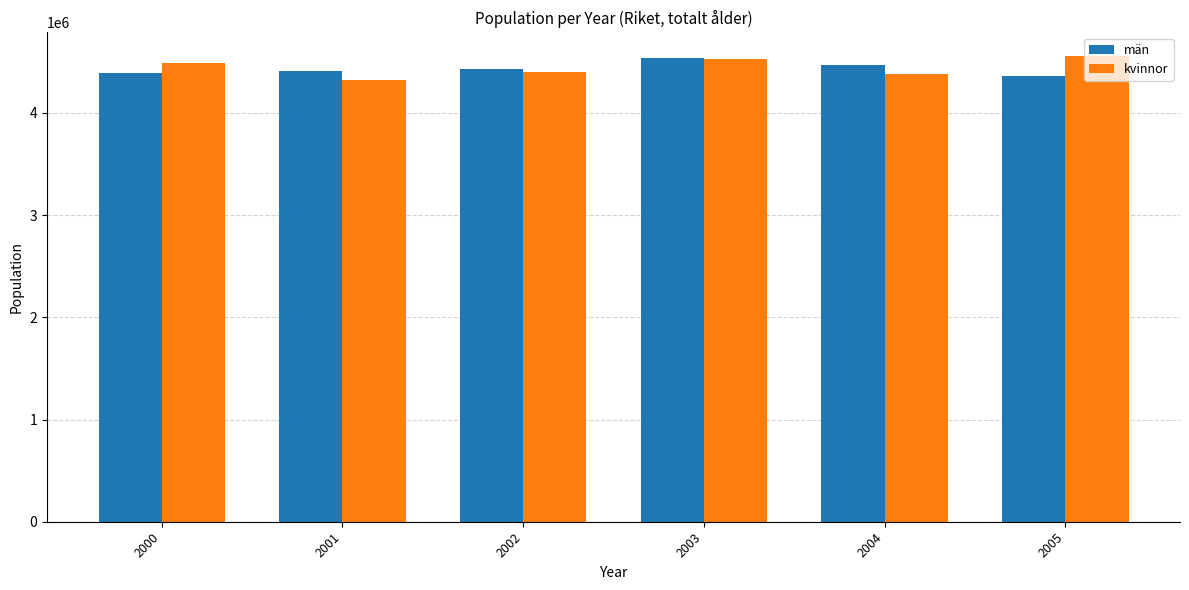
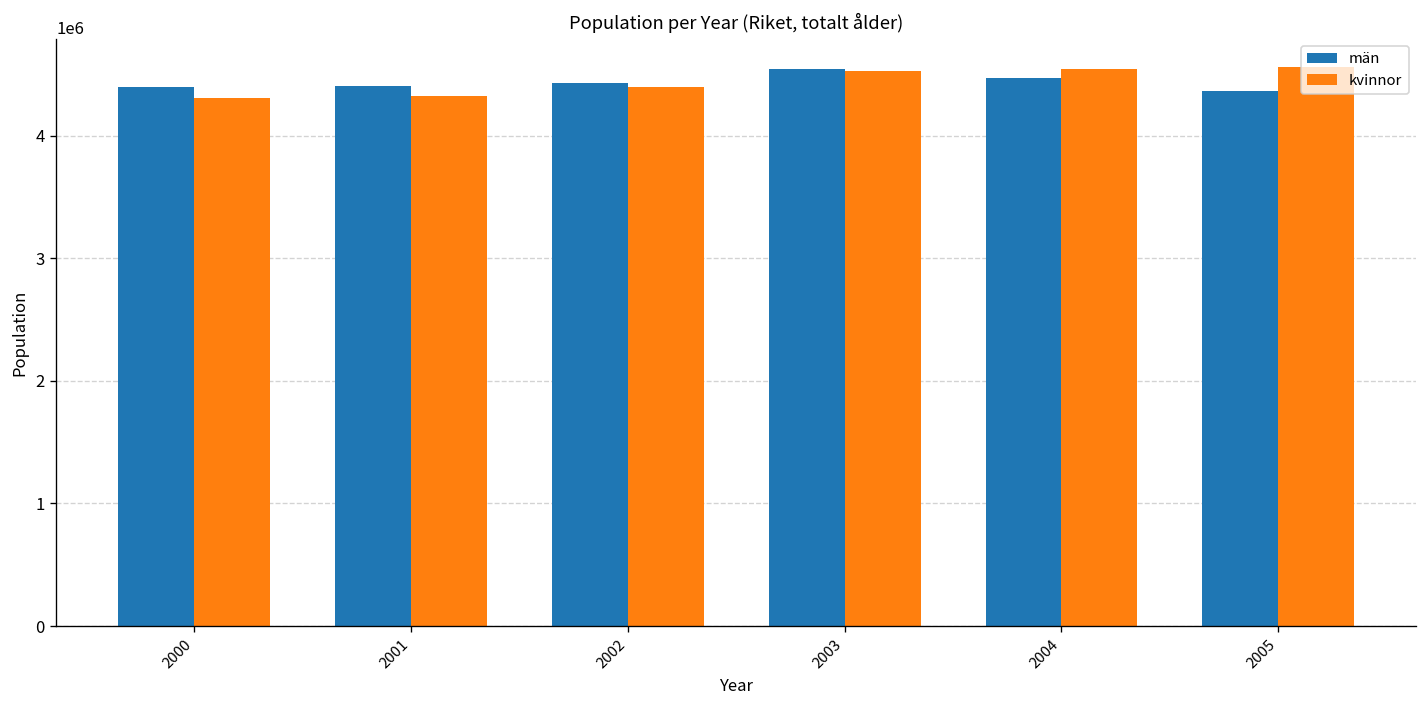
kvinnor, 2000: 4490000 -> 4310000
kvinnor, 2004: 4380000 -> 4550000
